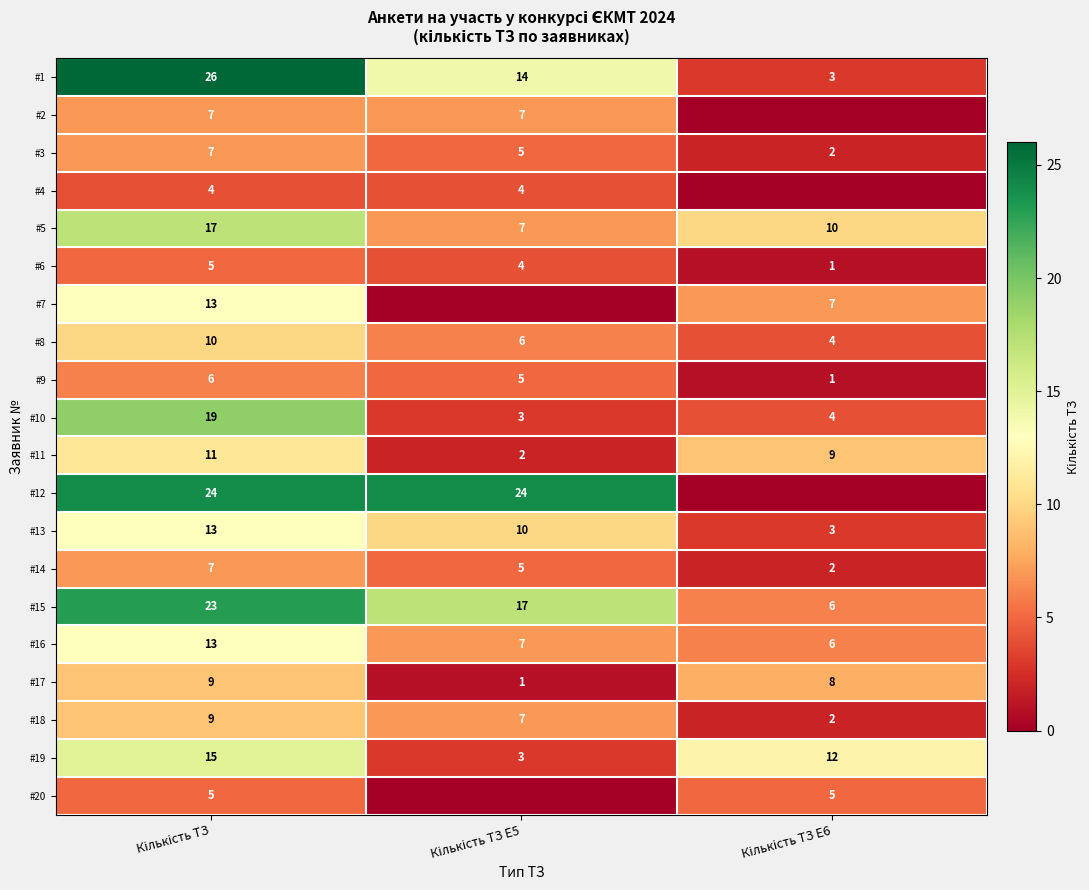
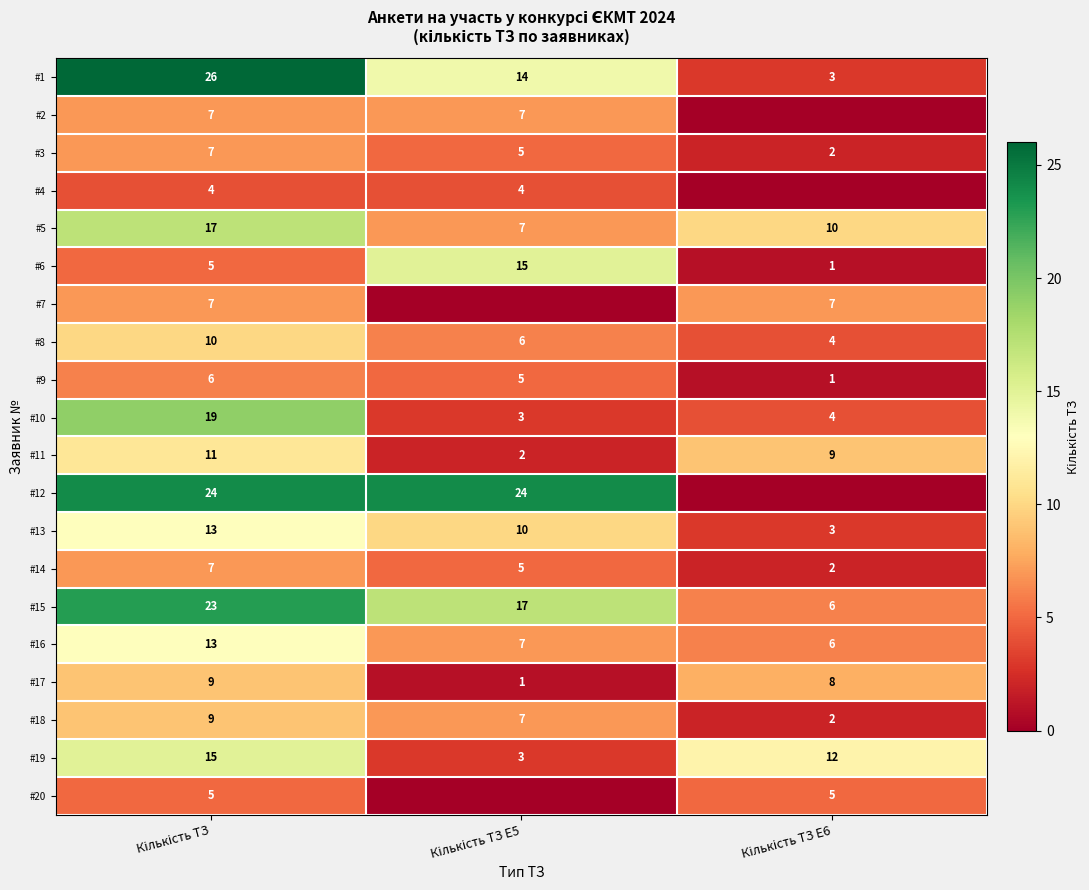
#6, Кількість ТЗ E5: 4 -> 15
#7, Кількість ТЗ: 13 -> 7
